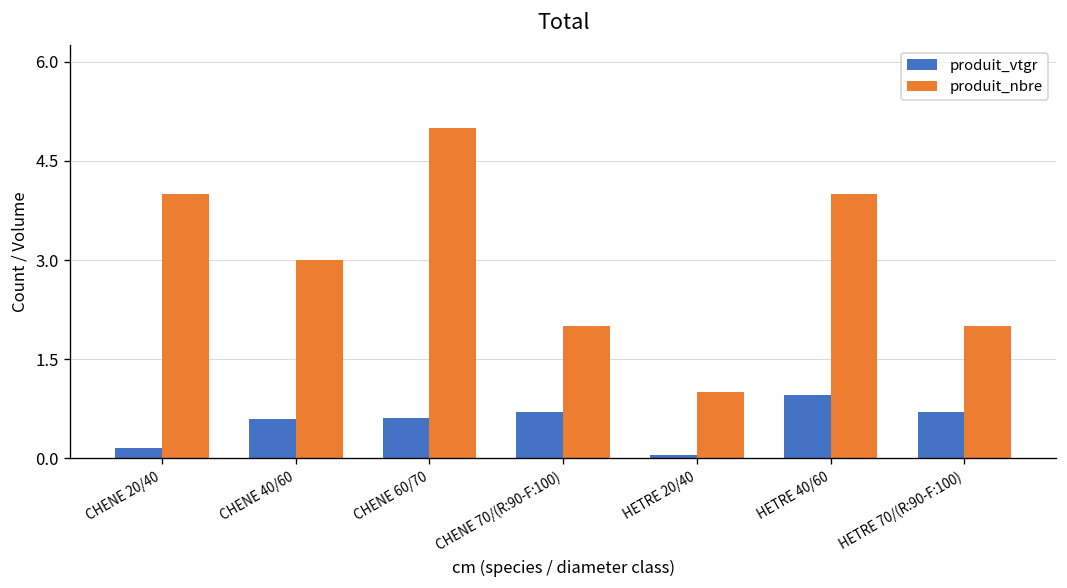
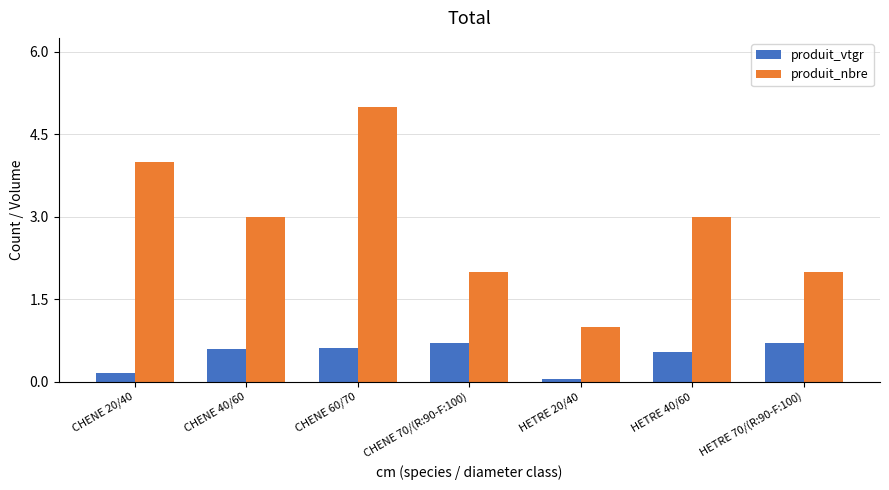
produit_vtgr, HETRE 40/60: 1.0 -> 0.5
produit_nbre, HETRE 40/60: 4 -> 3
